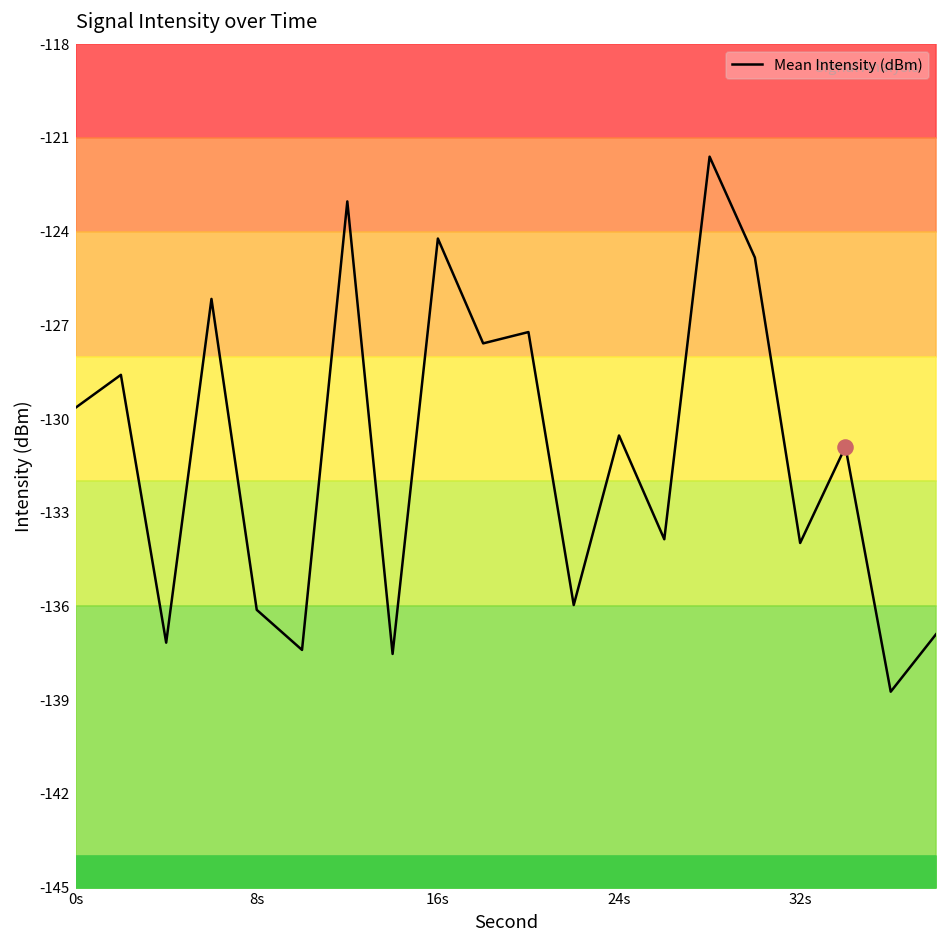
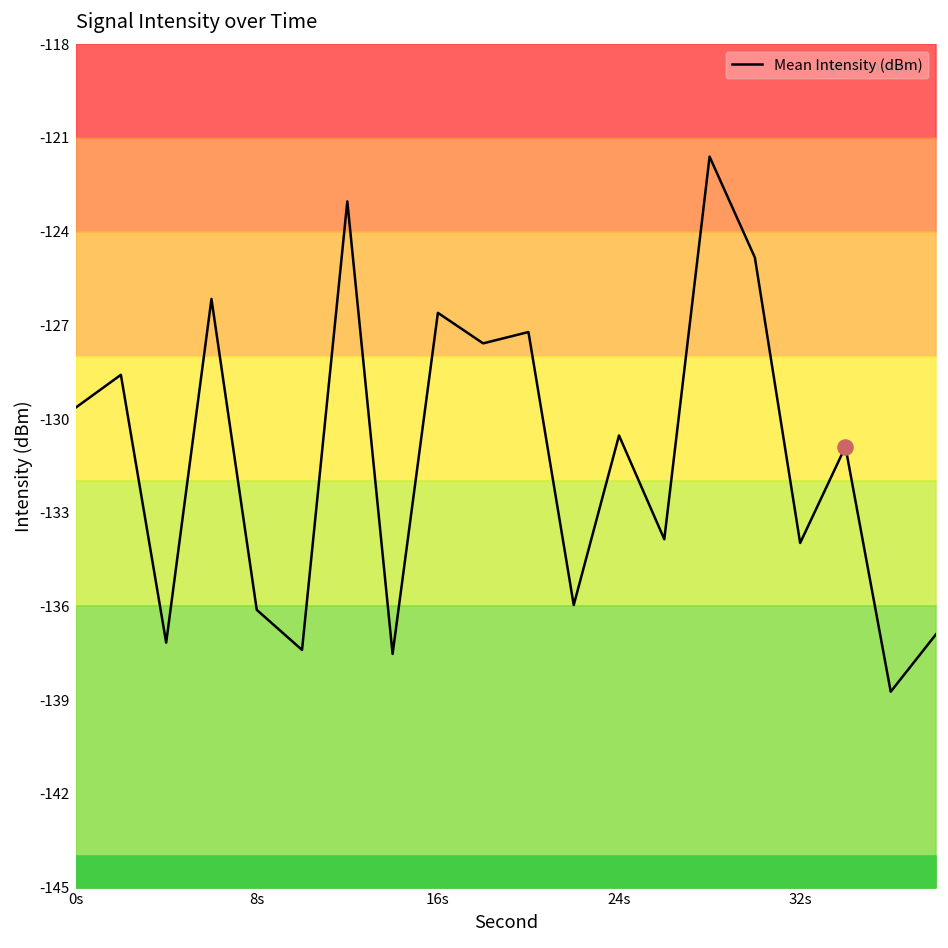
Mean Intensity (dBm), 16s: -124.2 -> -126.6
